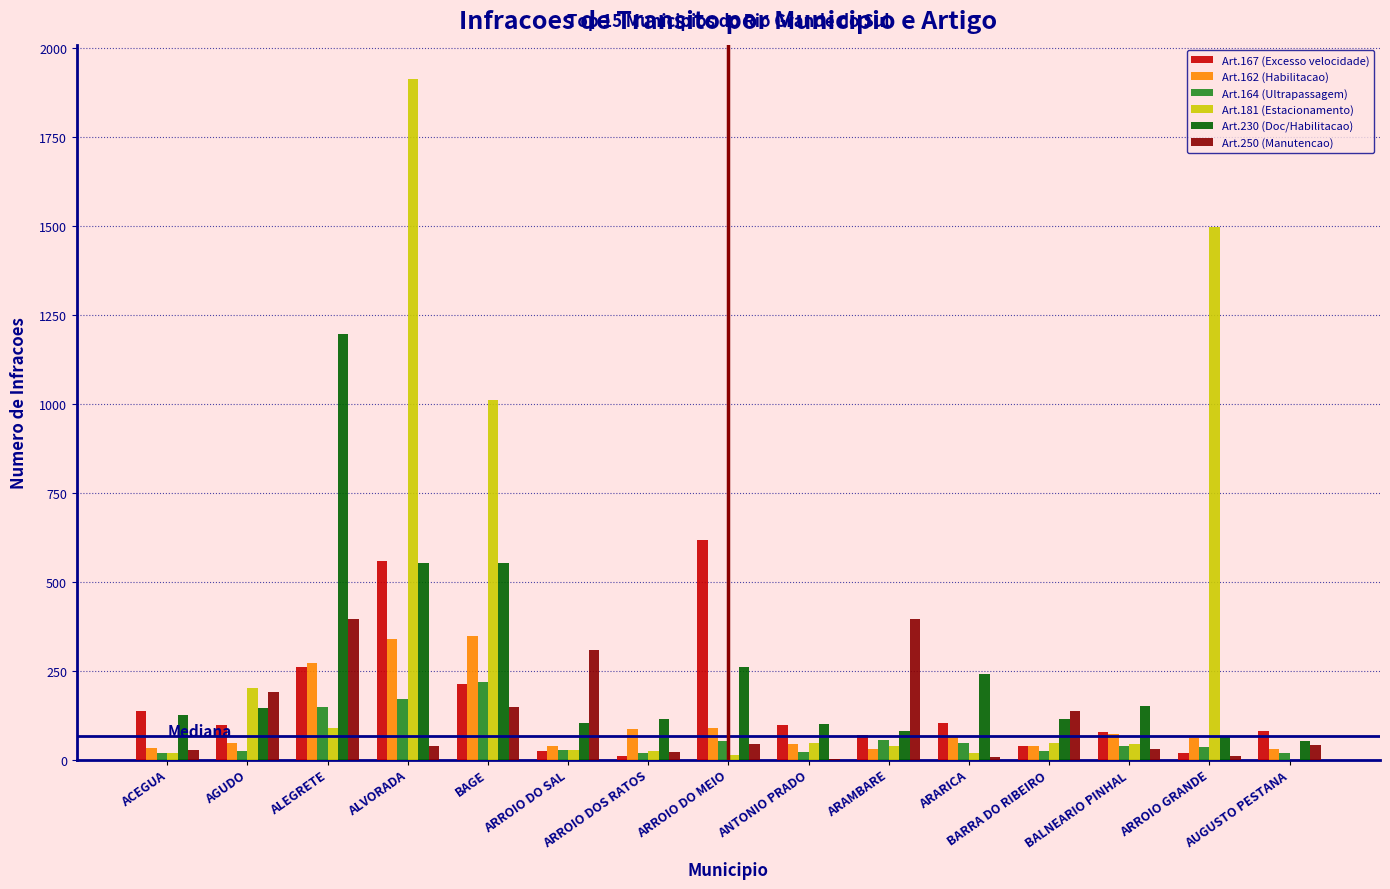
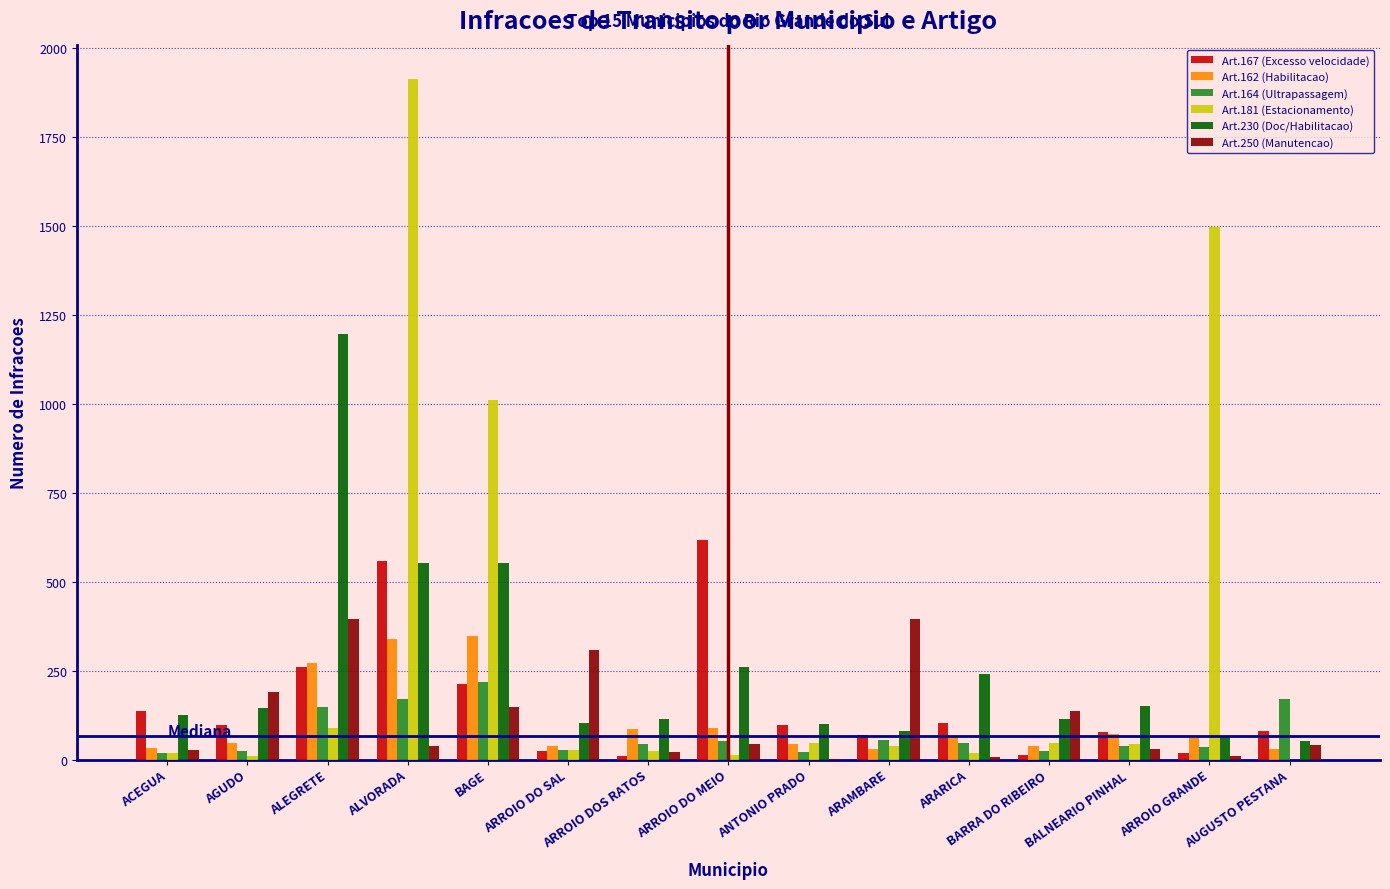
Art.181 (Estacionamento), AGUDO: 200 -> 10
Art.164 (Ultrapassagem), ARROIO DOS RATOS: 20 -> 40
Art.167 (Excesso velocidade), BARRA DO RIBEIRO: 40 -> 10
Art.164 (Ultrapassagem), AUGUSTO PESTANA: 20 -> 170
